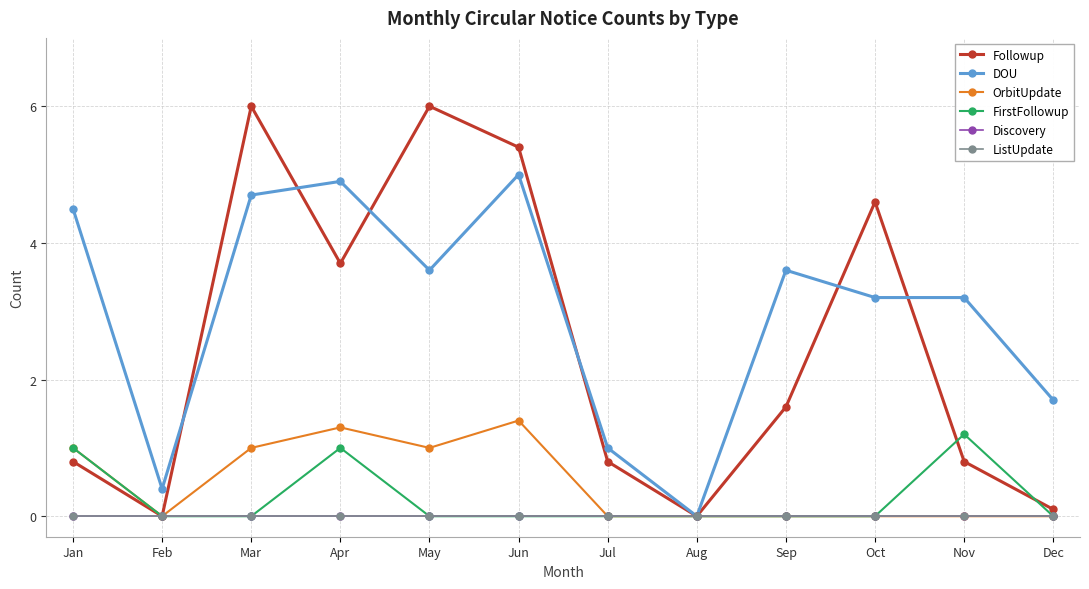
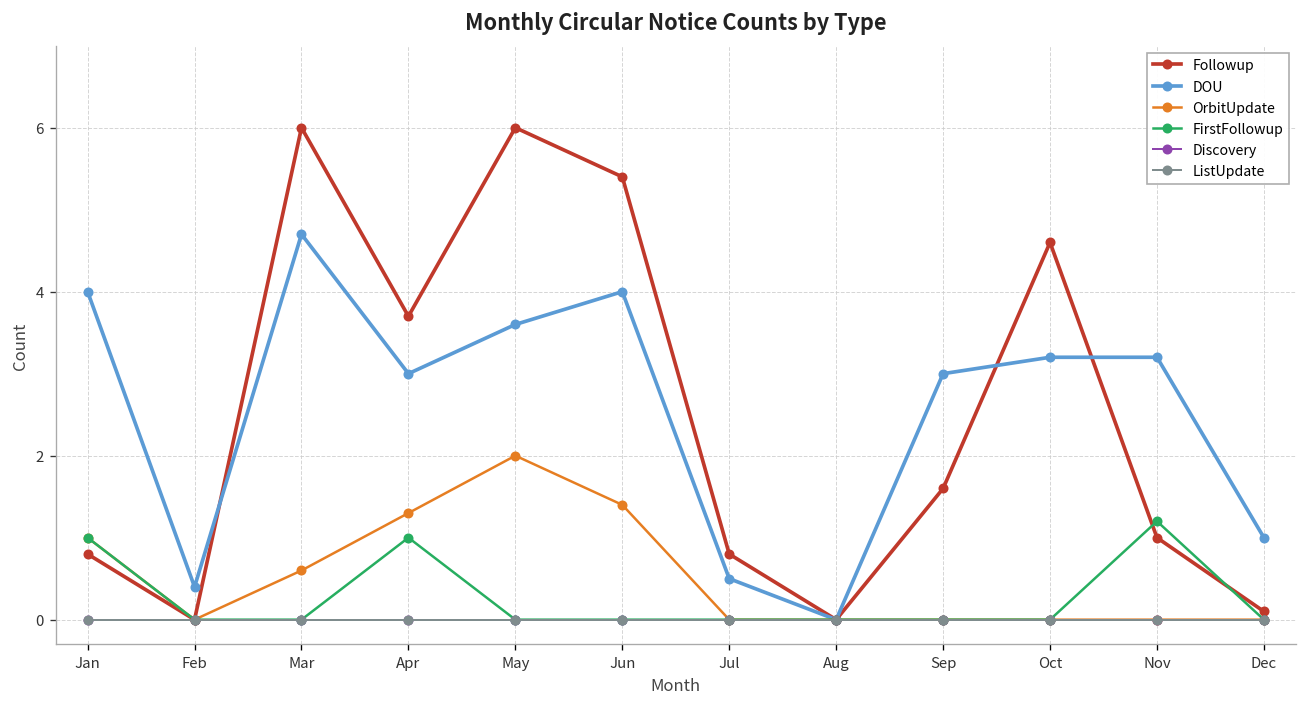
DOU, Jan: 4.5 -> 4.0
OrbitUpdate, Mar: 1.0 -> 0.6
DOU, Apr: 4.9 -> 3.0
OrbitUpdate, May: 1 -> 2
DOU, Jun: 5 -> 4
DOU, Jul: 1.0 -> 0.5
DOU, Sep: 3.6 -> 3.0
Followup, Nov: 0.8 -> 1.0
DOU, Dec: 1.7 -> 1.0
